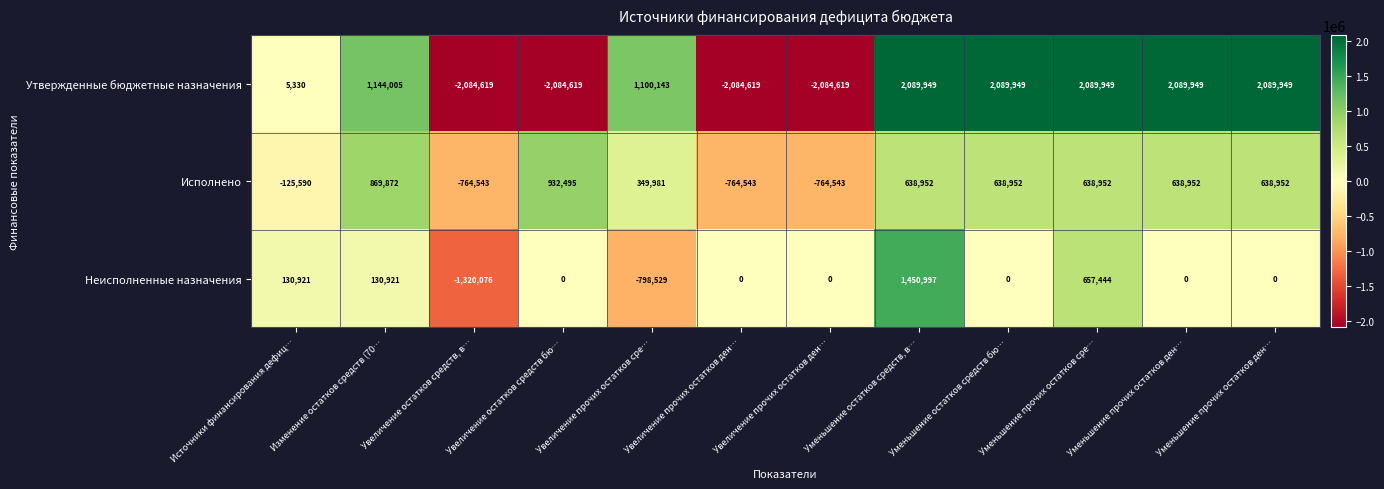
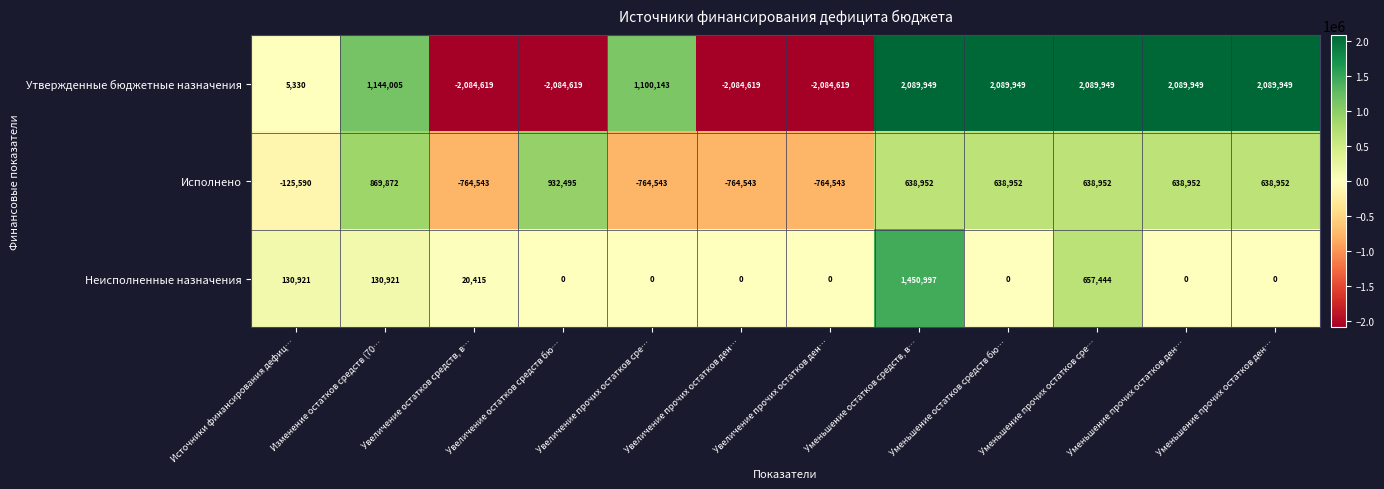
Исполнено, Увеличение прочих остатков сре…: 349,981 -> -764,543
Неисполненные назначения, Увеличение остатков средств, в…: -1,320,076 -> 20,415
Неисполненные назначения, Увеличение прочих остатков сре…: -798,529 -> 0
